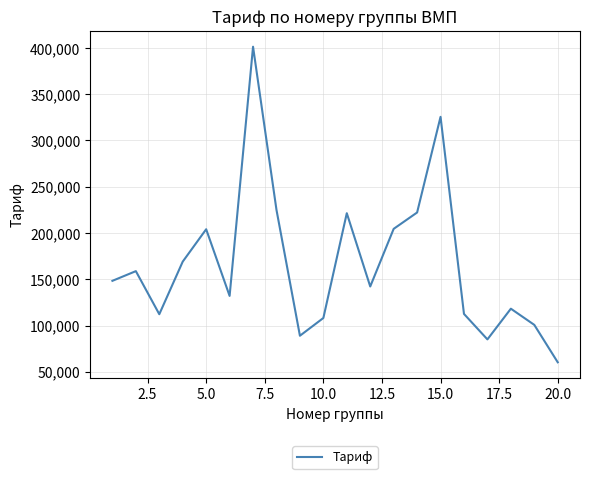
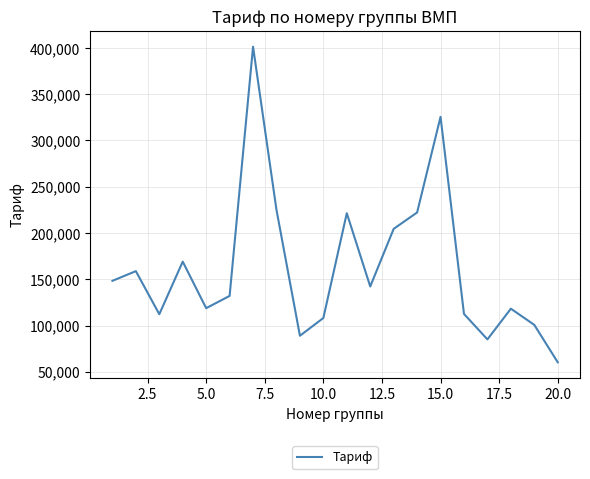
5.0: 200,000 -> 120,000
